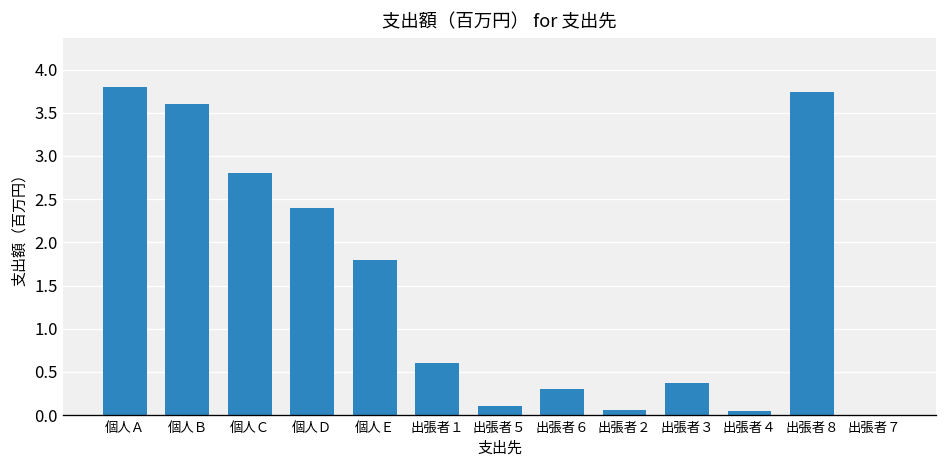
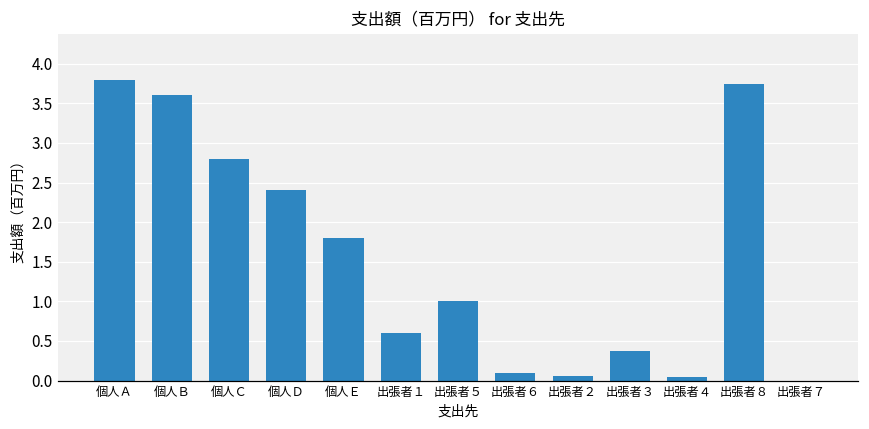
出張者５: 0.1 -> 1.0
出張者６: 0.3 -> 0.1
